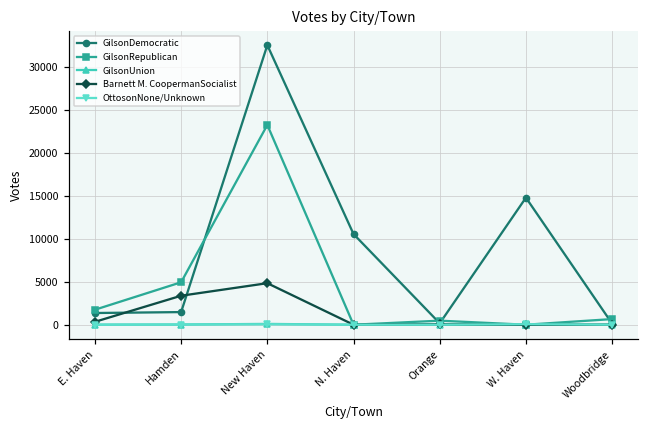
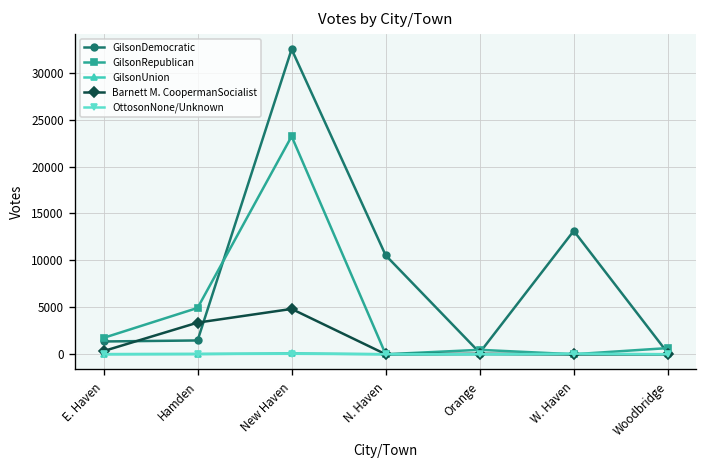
GilsonDemocratic, W. Haven: 15000 -> 13000
